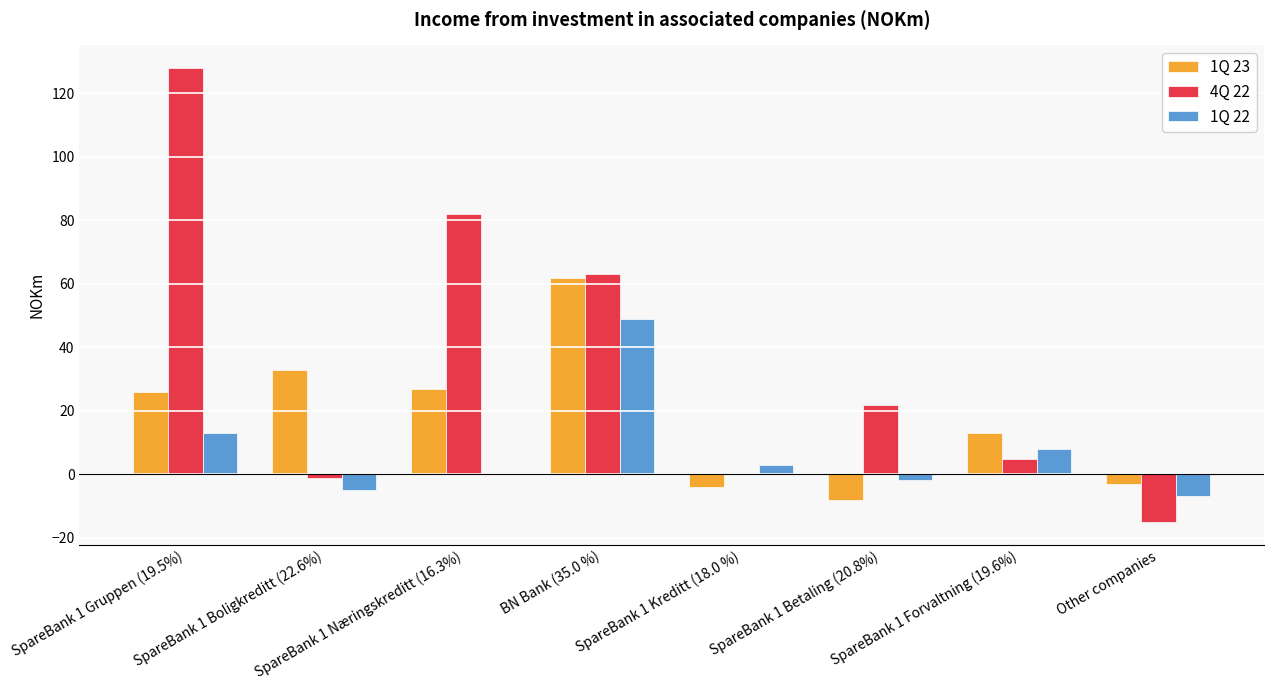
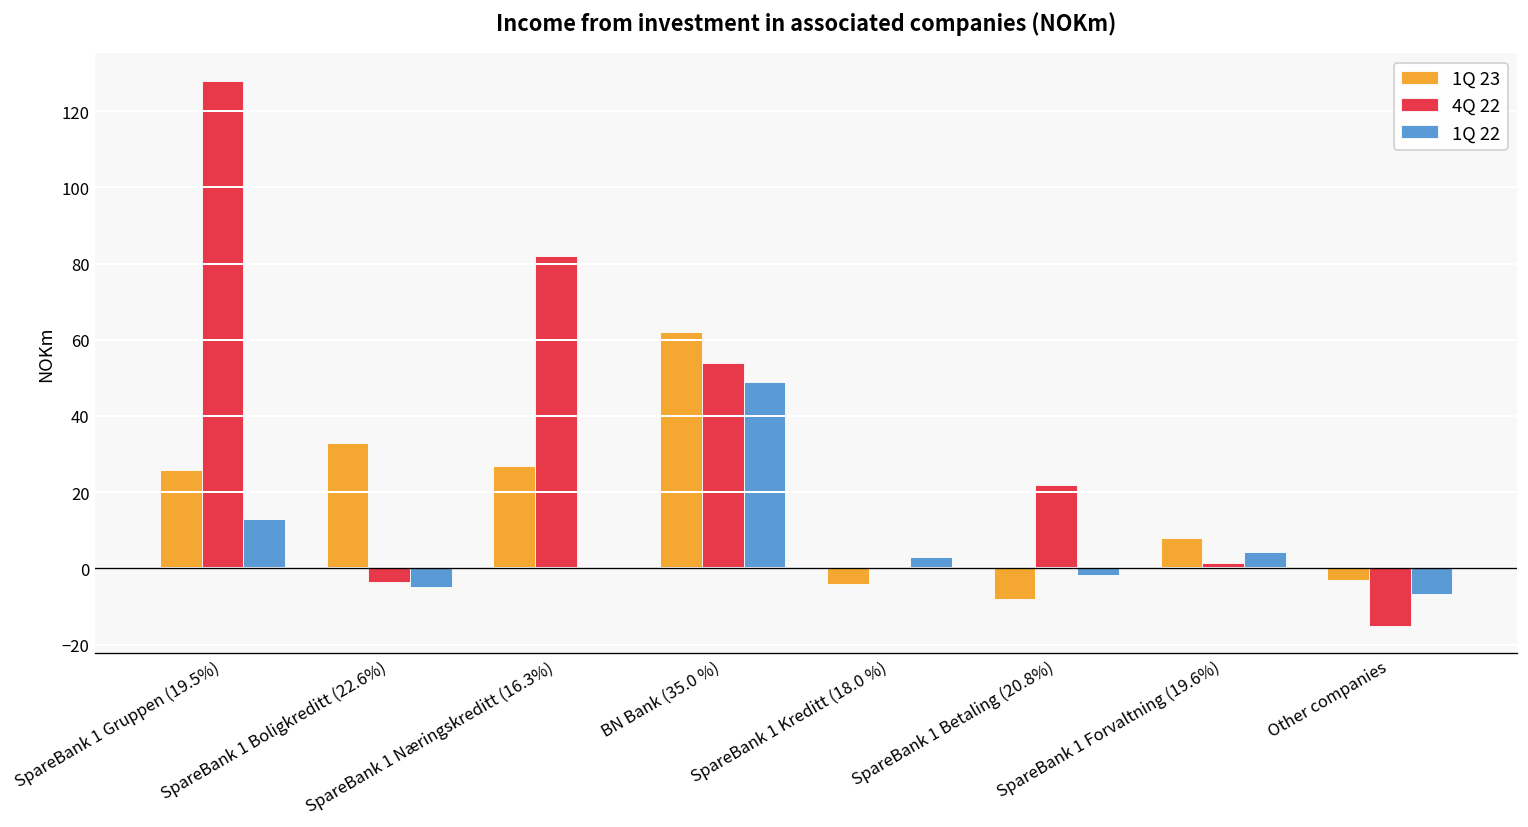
4Q 22, SpareBank 1 Boligkreditt (22.6%): -1 -> -4
4Q 22, BN Bank (35.0 %): 63 -> 54
1Q 23, SpareBank 1 Forvaltning (19.6%): 13 -> 8
4Q 22, SpareBank 1 Forvaltning (19.6%): 5 -> 1
1Q 22, SpareBank 1 Forvaltning (19.6%): 8 -> 4
